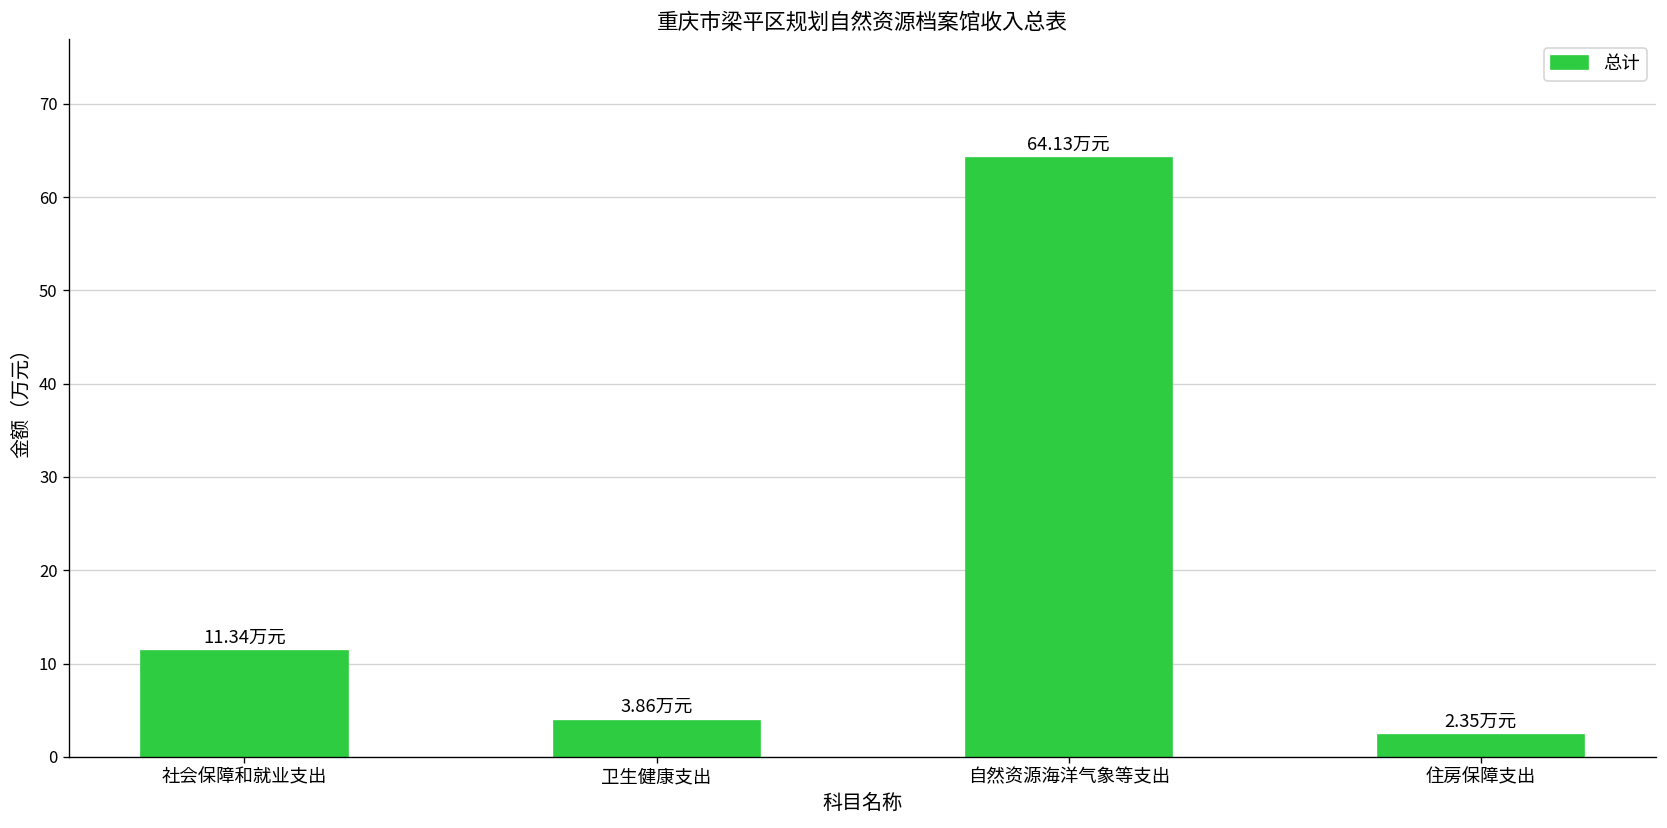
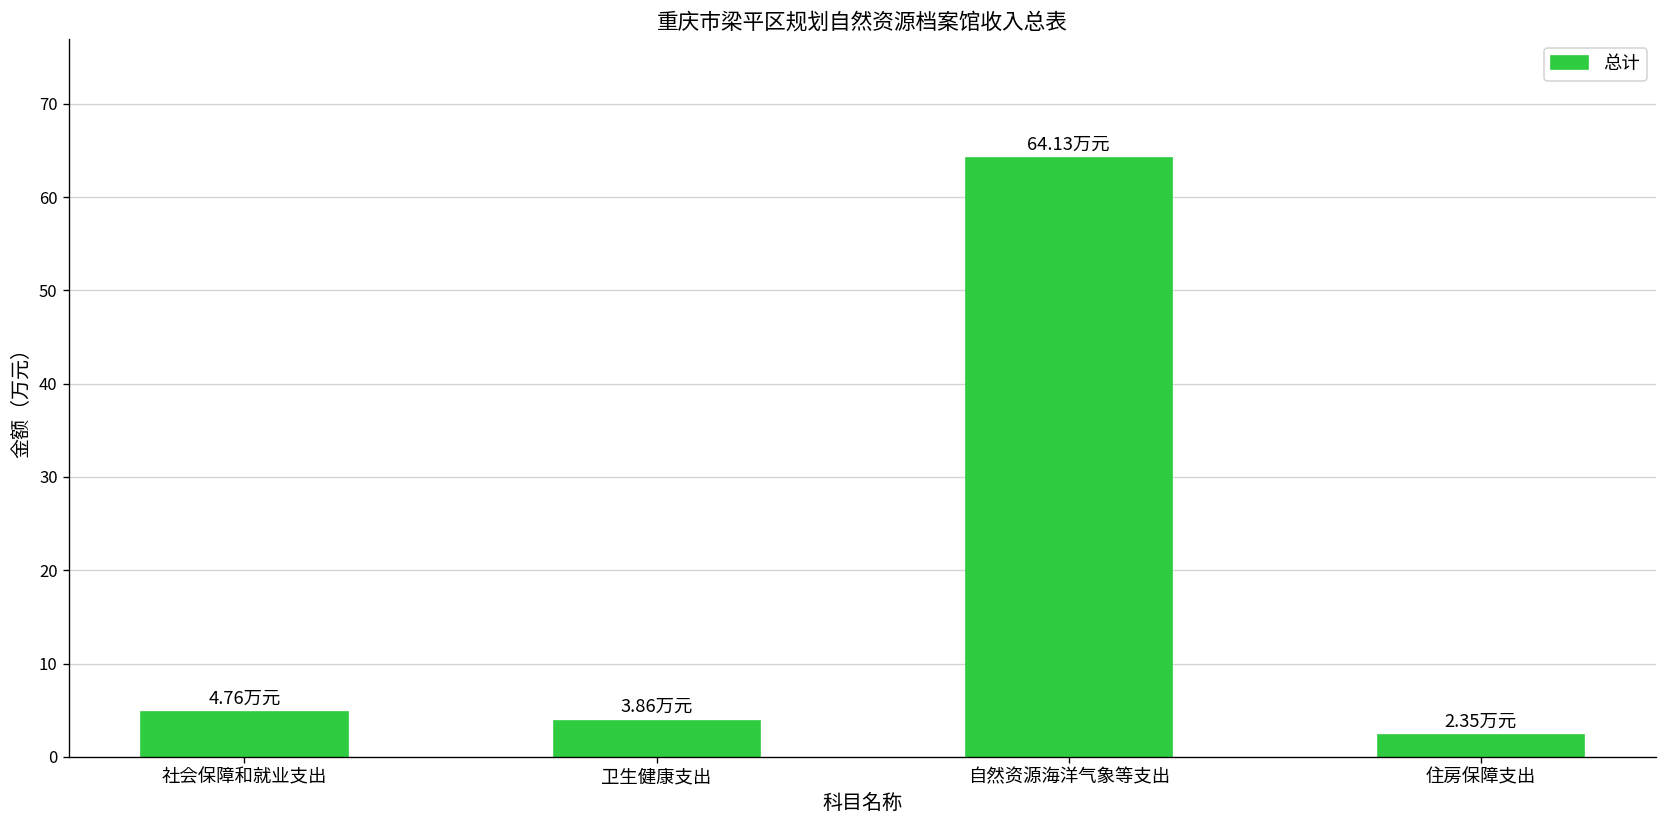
社会保障和就业支出: 11.34 -> 4.76
